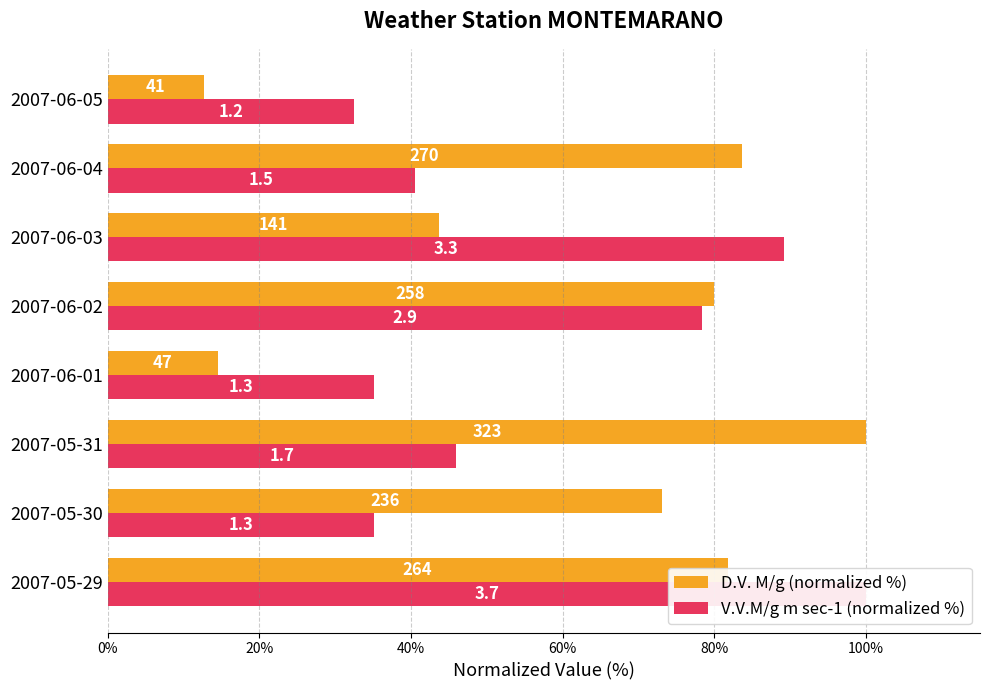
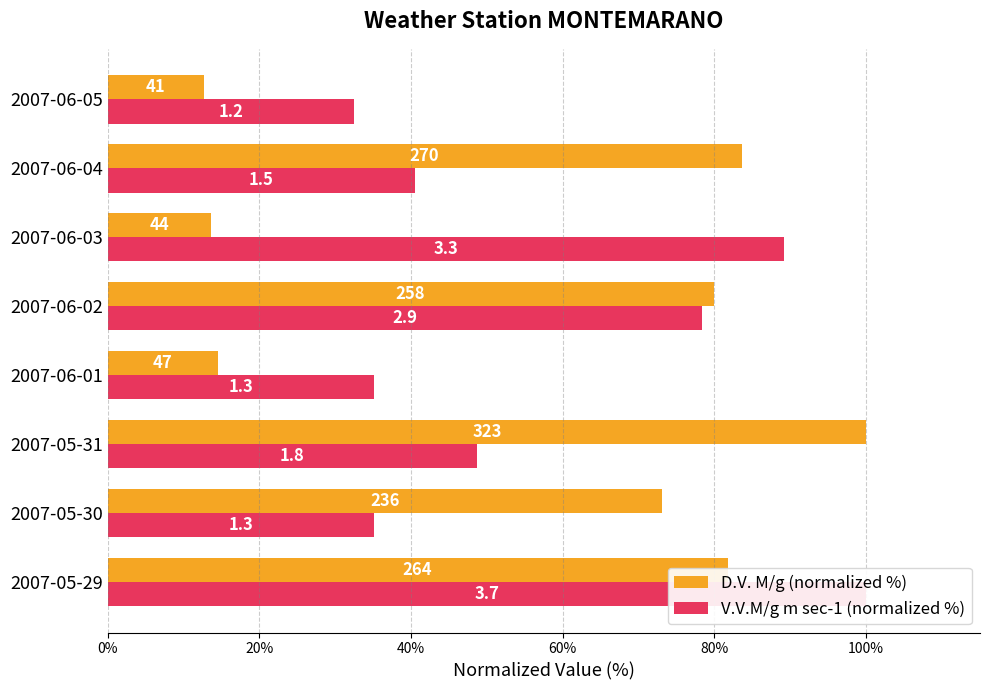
D.V. M/g (normalized %), 2007-06-03: 141 -> 44
V.V.M/g m sec-1 (normalized %), 2007-05-31: 1.7 -> 1.8
